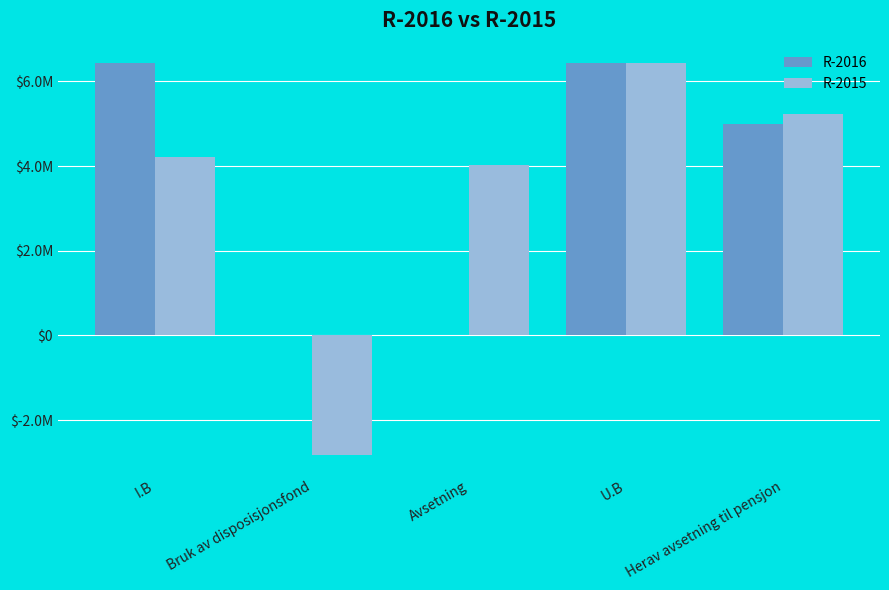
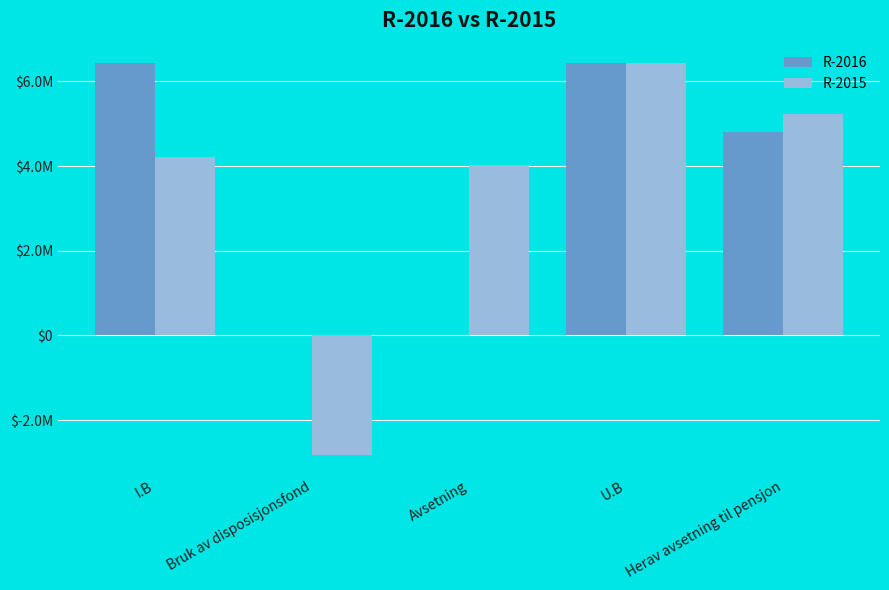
R-2016, Herav avsetning til pensjon: $5000000 -> $4800000
